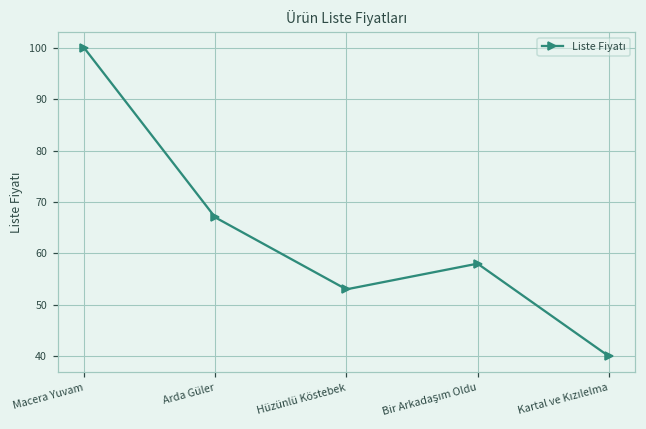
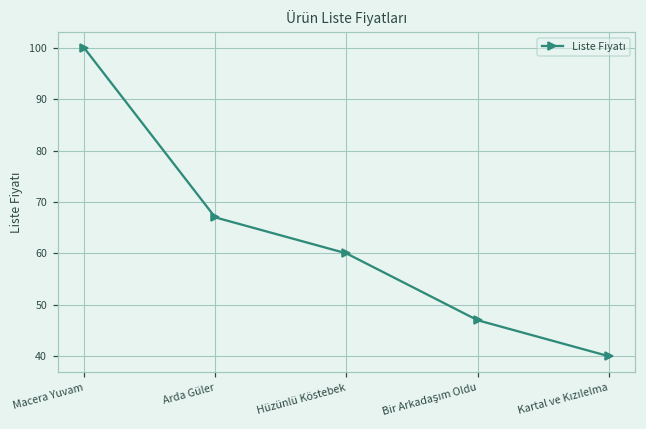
Hüzünlü Köstebek: 53 -> 60
Bir Arkadaşım Oldu: 58 -> 47
